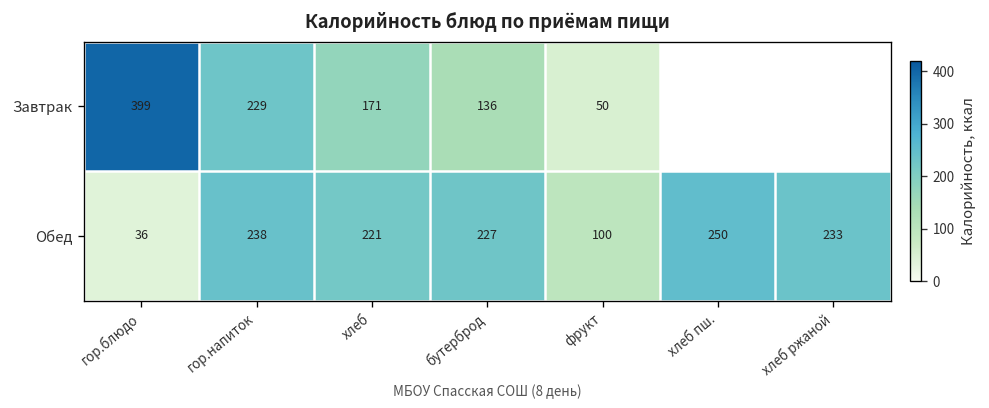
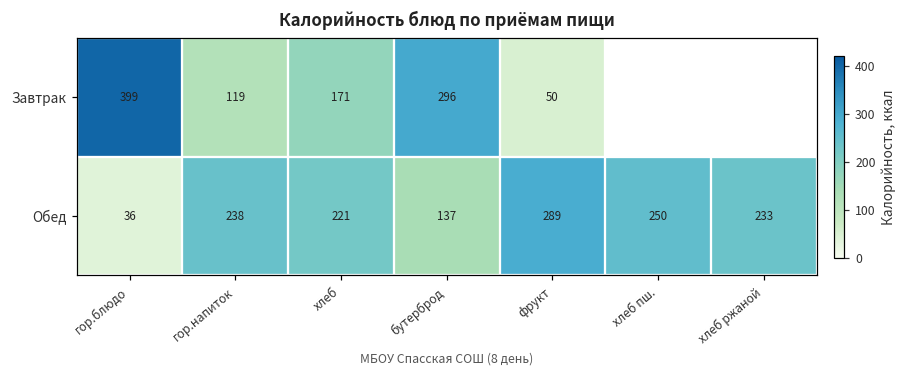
Завтрак, гор.напиток: 229 -> 119
Завтрак, бутерброд: 136 -> 296
Обед, бутерброд: 227 -> 137
Обед, фрукт: 100 -> 289
